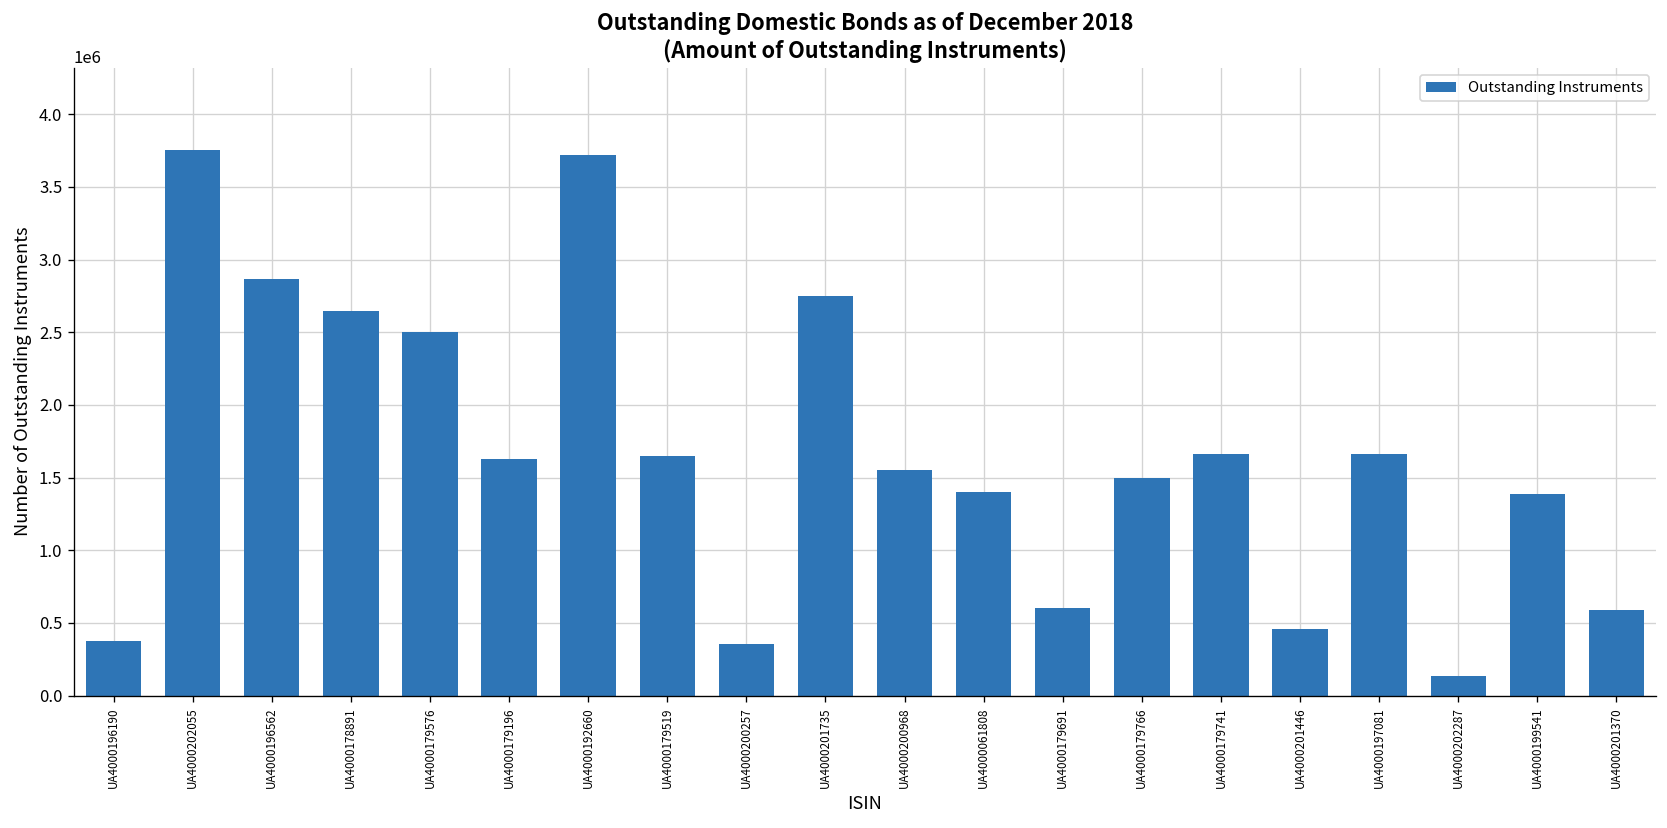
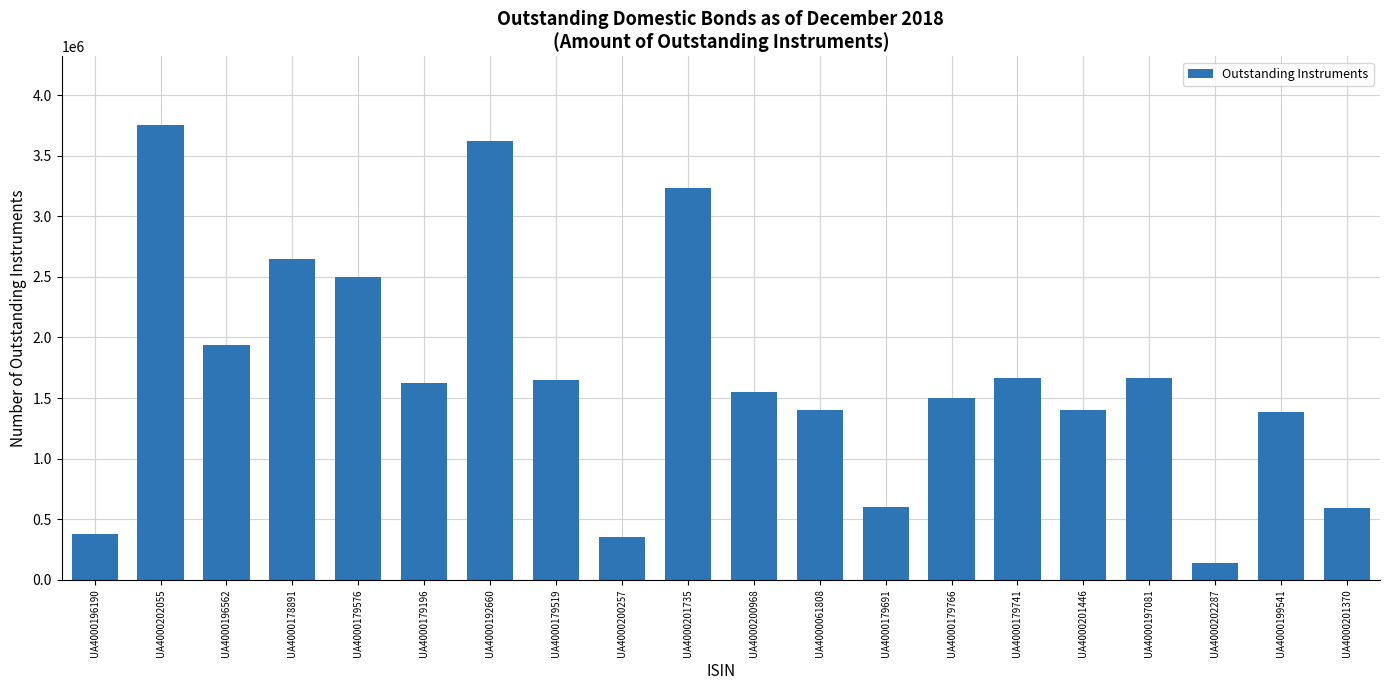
UA4000196562: 2860000 -> 1940000
UA4000192660: 3720000 -> 3620000
UA4000201735: 2750000 -> 3230000
UA4000201446: 460000 -> 1400000
